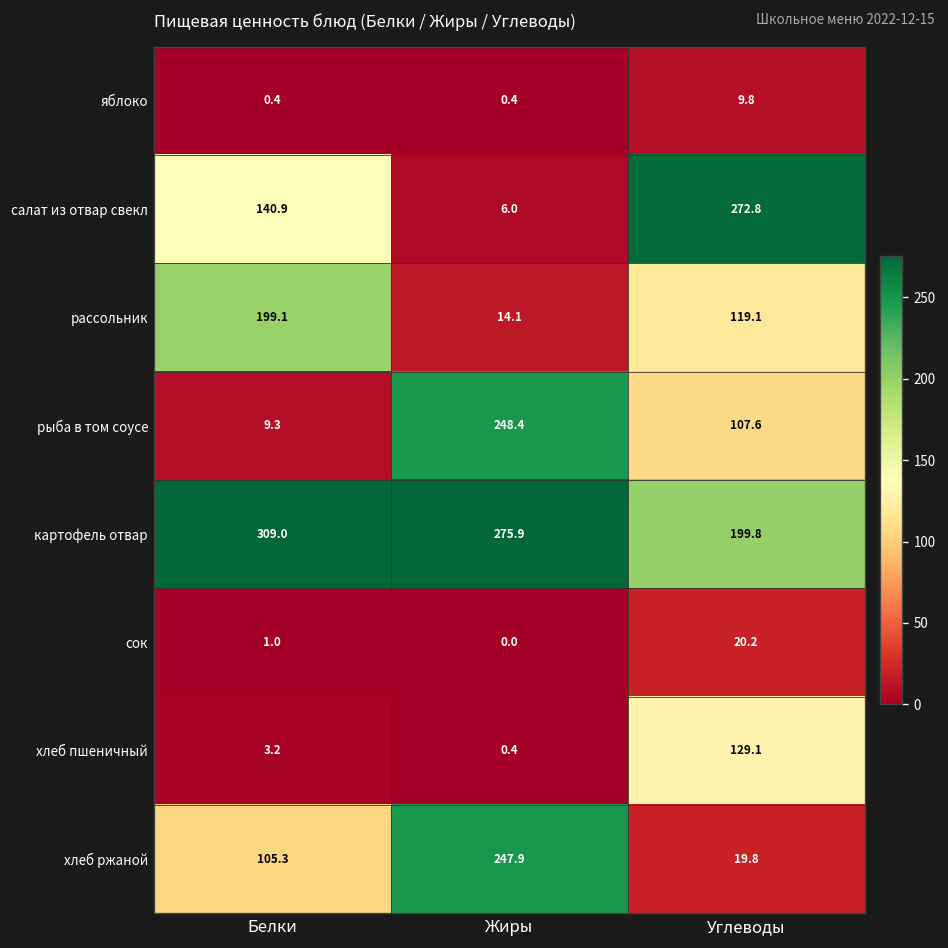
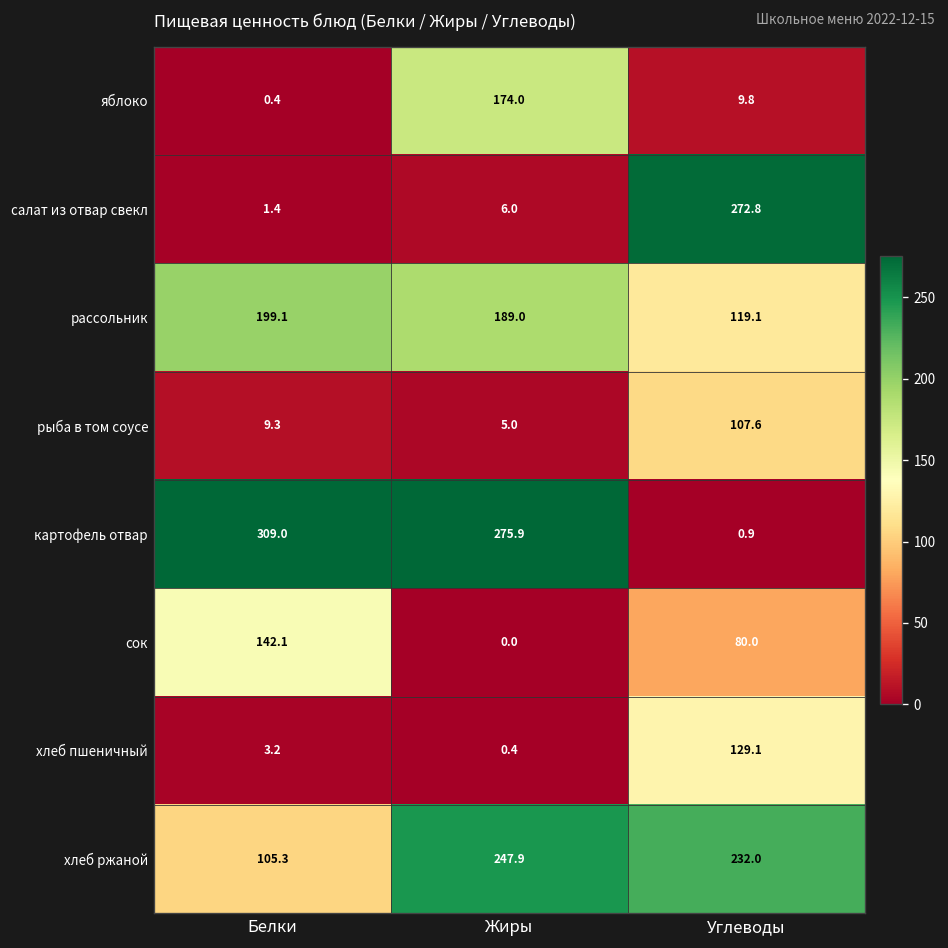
яблоко, Жиры: 0.4 -> 174.0
салат из отвар свекл, Белки: 140.9 -> 1.4
рассольник, Жиры: 14.1 -> 189.0
рыба в том соусе, Жиры: 248.4 -> 5.0
картофель отвар, Углеводы: 199.8 -> 0.9
сок, Белки: 1.0 -> 142.1
сок, Углеводы: 20.2 -> 80.0
хлеб ржаной, Углеводы: 19.8 -> 232.0
